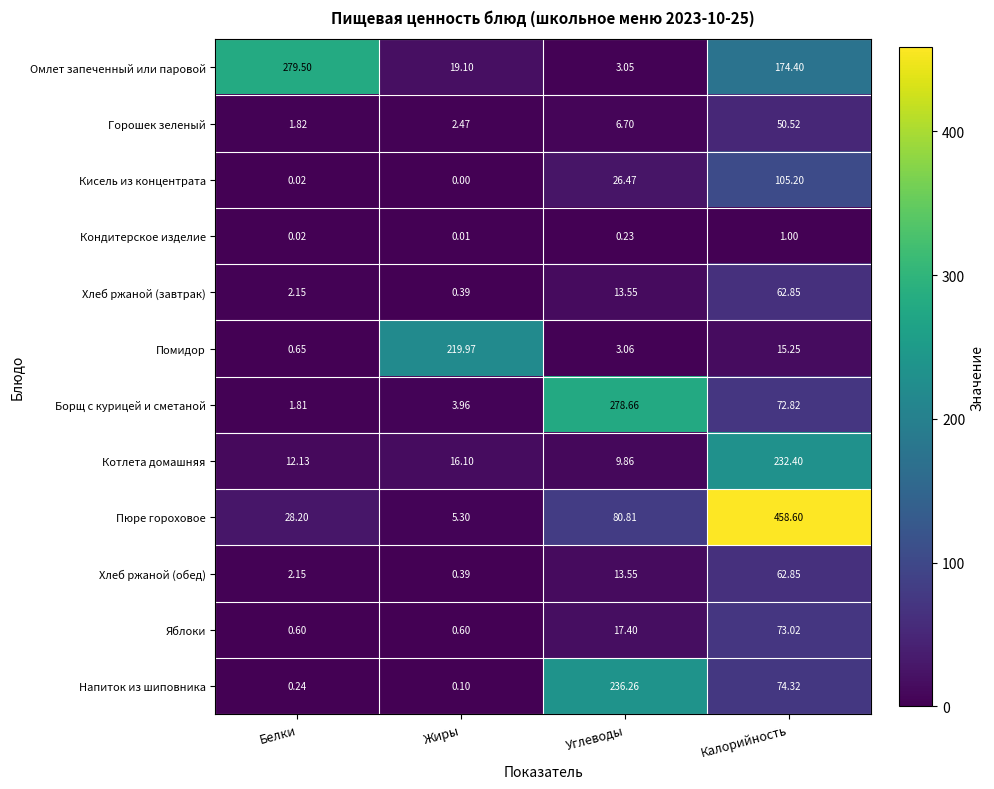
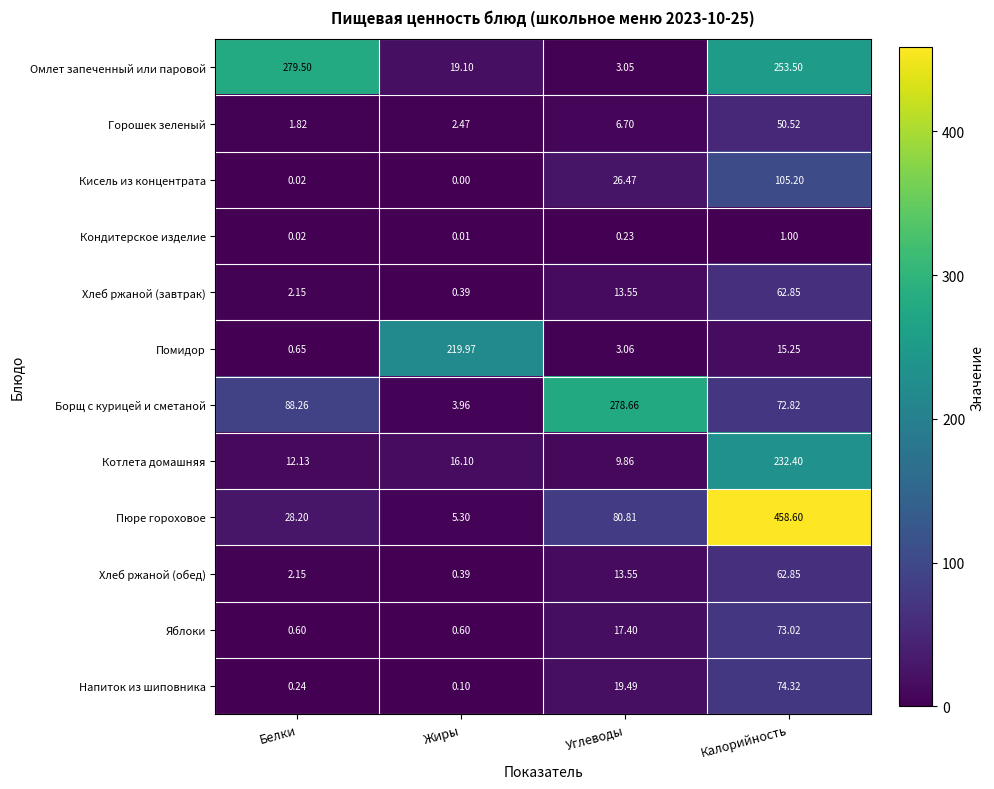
Омлет запеченный или паровой, Калорийность: 174.40 -> 253.50
Борщ с курицей и сметаной, Белки: 1.81 -> 88.26
Напиток из шиповника, Углеводы: 236.26 -> 19.49
